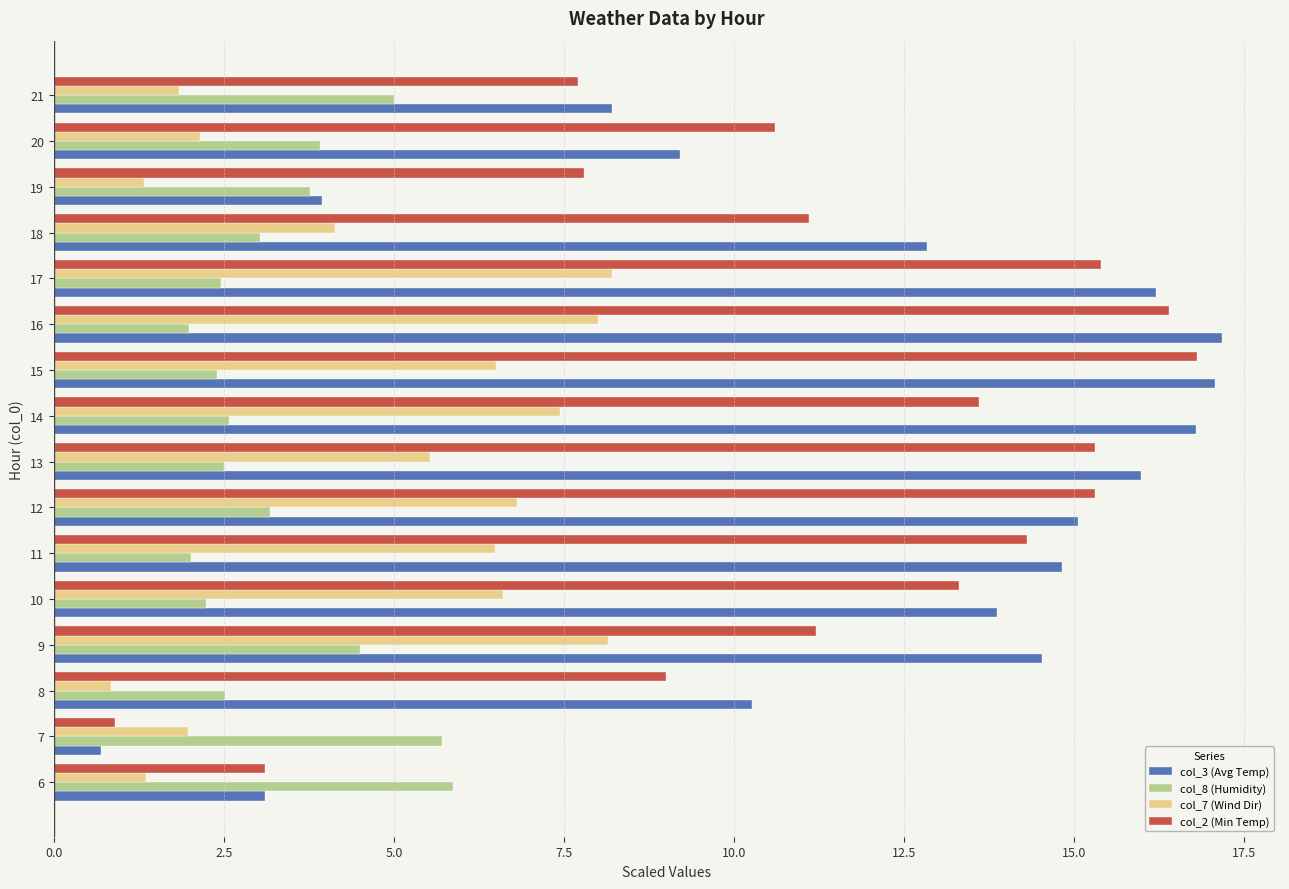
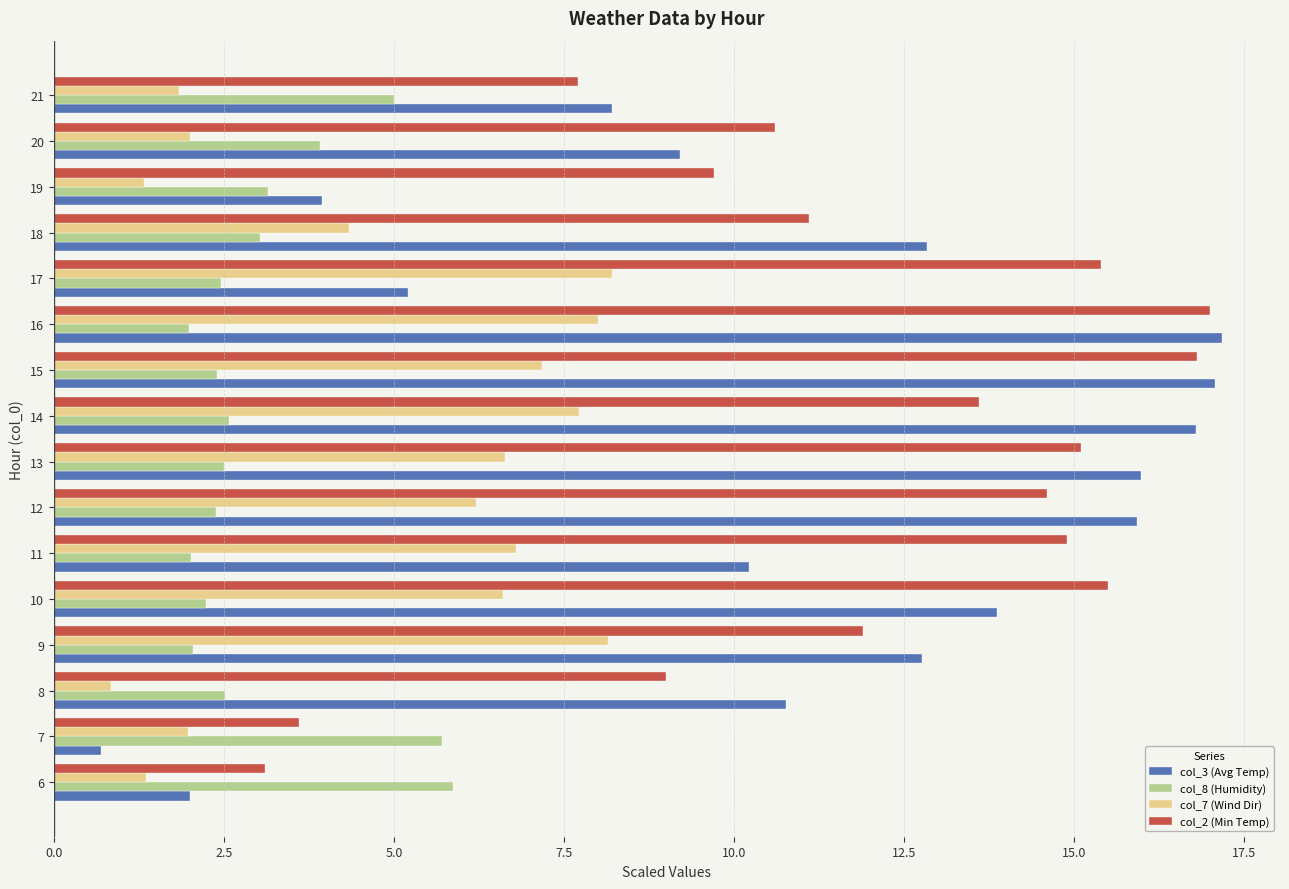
col_7 (Wind Dir), 20: 2.2 -> 2.0
col_2 (Min Temp), 19: 7.8 -> 9.7
col_8 (Humidity), 19: 3.8 -> 3.1
col_7 (Wind Dir), 18: 4.1 -> 4.3
col_3 (Avg Temp), 17: 16.2 -> 5.2
col_2 (Min Temp), 16: 16.4 -> 17.0
col_7 (Wind Dir), 15: 6.5 -> 7.2
col_7 (Wind Dir), 14: 7.4 -> 7.7
col_2 (Min Temp), 13: 15.3 -> 15.1
col_7 (Wind Dir), 13: 5.5 -> 6.6
col_2 (Min Temp), 12: 15.3 -> 14.6
col_7 (Wind Dir), 12: 6.8 -> 6.2
col_8 (Humidity), 12: 3.2 -> 2.4
col_3 (Avg Temp), 12: 15.1 -> 15.9
col_2 (Min Temp), 11: 14.3 -> 14.9
col_7 (Wind Dir), 11: 6.5 -> 6.8
col_3 (Avg Temp), 11: 14.8 -> 10.2
col_2 (Min Temp), 10: 13.3 -> 15.5
col_2 (Min Temp), 9: 11.2 -> 11.9
col_8 (Humidity), 9: 4.5 -> 2.0
col_3 (Avg Temp), 9: 14.5 -> 12.8
col_3 (Avg Temp), 8: 10.3 -> 10.8
col_2 (Min Temp), 7: 0.9 -> 3.6
col_3 (Avg Temp), 6: 3.1 -> 2.0
